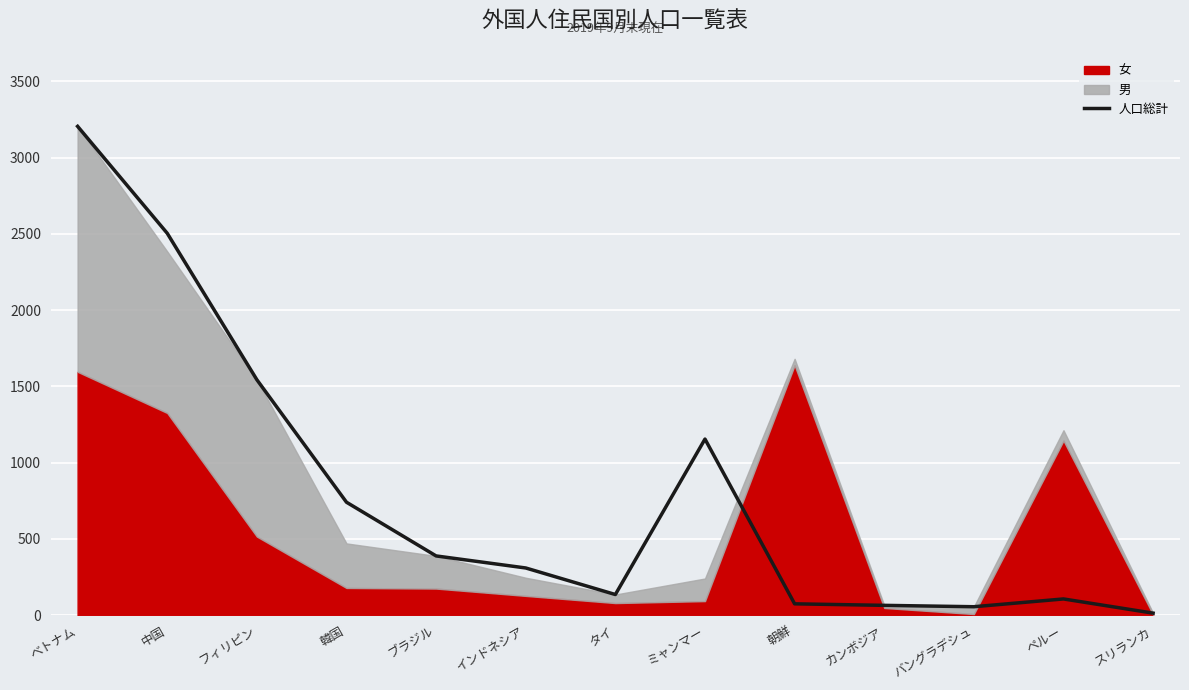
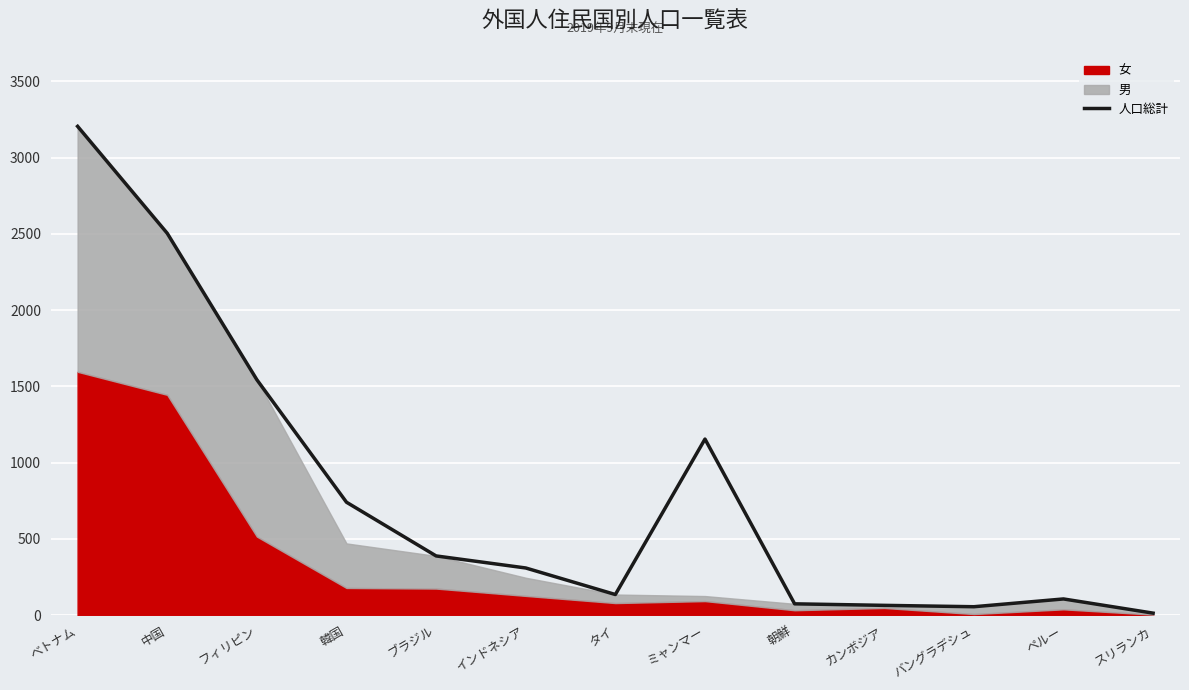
女, 中国: 1330 -> 1450
男, ミャンマー: 150 -> 30
女, 朝鮮: 1640 -> 30
女, ペルー: 1150 -> 40
